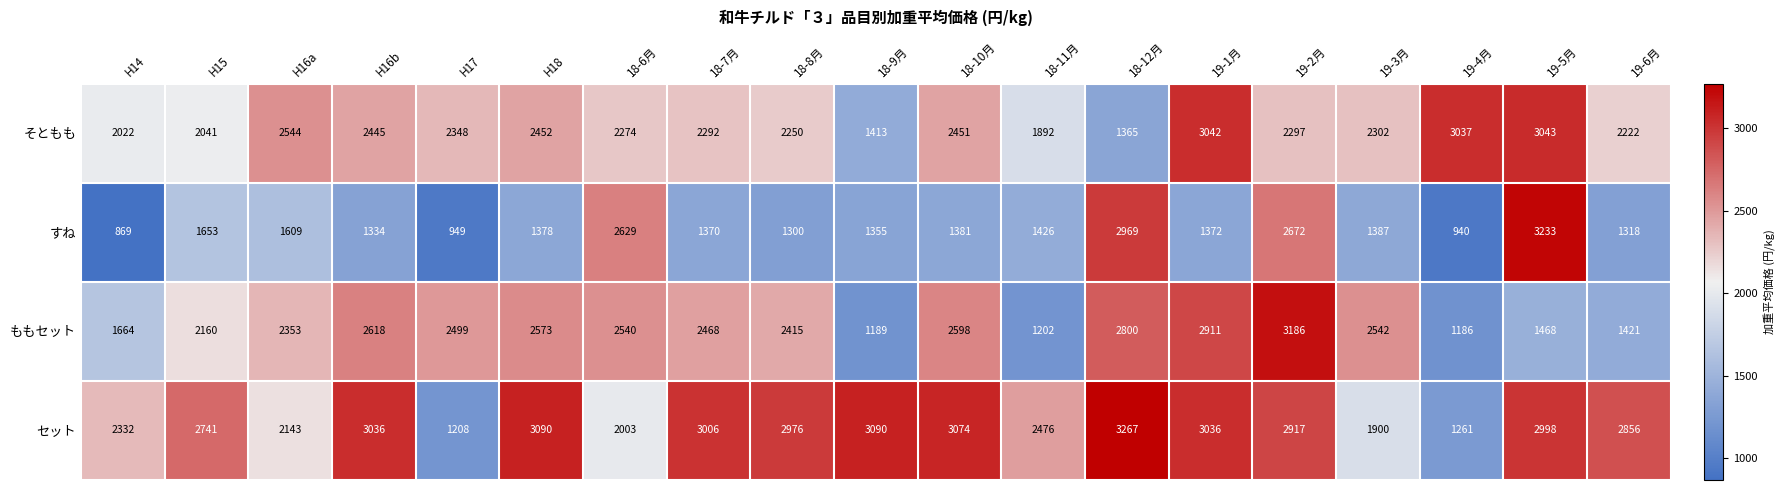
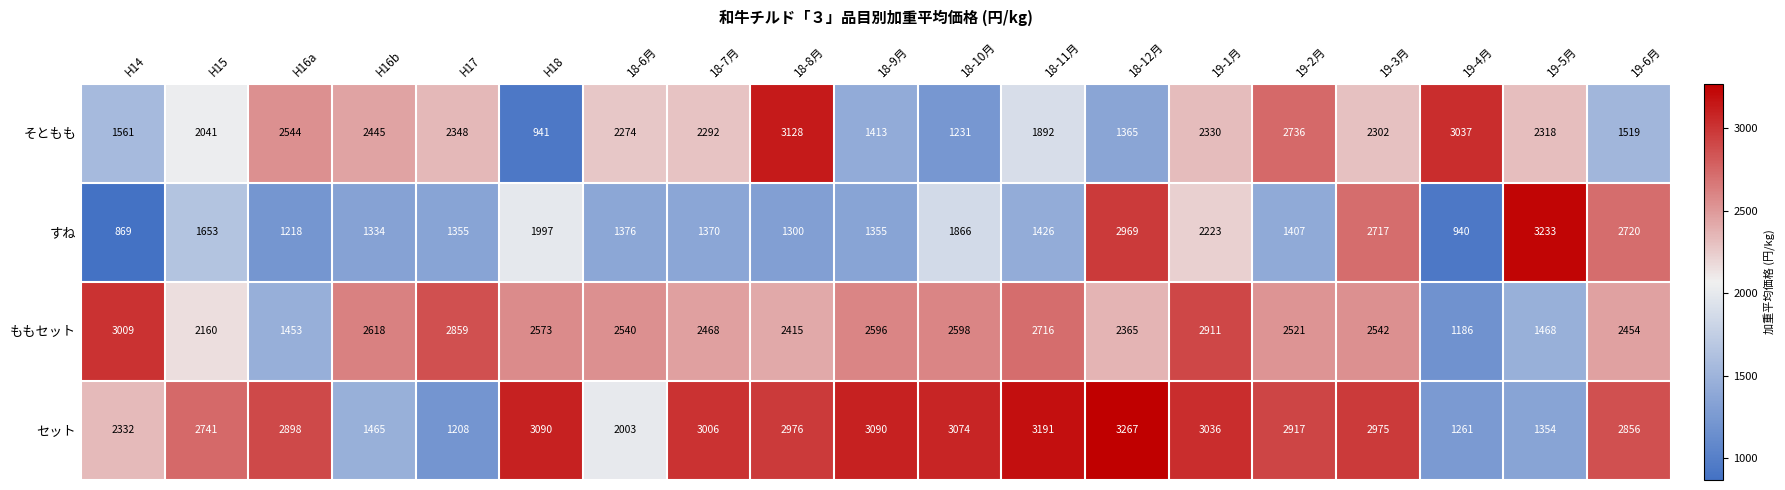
そともも, H14: 2022 -> 1561
そともも, H18: 2452 -> 941
そともも, 18-8月: 2250 -> 3128
そともも, 18-10月: 2451 -> 1231
そともも, 19-1月: 3042 -> 2330
そともも, 19-2月: 2297 -> 2736
そともも, 19-5月: 3043 -> 2318
そともも, 19-6月: 2222 -> 1519
すね, H16a: 1609 -> 1218
すね, H17: 949 -> 1355
すね, H18: 1378 -> 1997
すね, 18-6月: 2629 -> 1376
すね, 18-10月: 1381 -> 1866
すね, 19-1月: 1372 -> 2223
すね, 19-2月: 2672 -> 1407
すね, 19-3月: 1387 -> 2717
すね, 19-6月: 1318 -> 2720
ももセット, H14: 1664 -> 3009
ももセット, H16a: 2353 -> 1453
ももセット, H17: 2499 -> 2859
ももセット, 18-9月: 1189 -> 2596
ももセット, 18-11月: 1202 -> 2716
ももセット, 18-12月: 2800 -> 2365
ももセット, 19-2月: 3186 -> 2521
ももセット, 19-6月: 1421 -> 2454
セット, H16a: 2143 -> 2898
セット, H16b: 3036 -> 1465
セット, 18-11月: 2476 -> 3191
セット, 19-3月: 1900 -> 2975
セット, 19-5月: 2998 -> 1354
